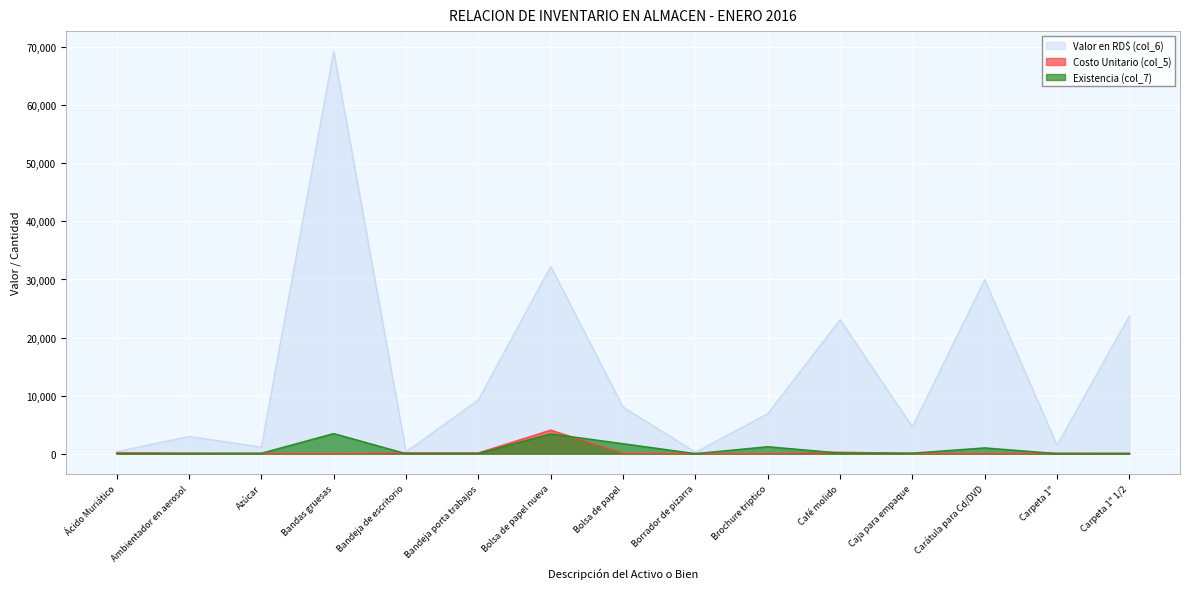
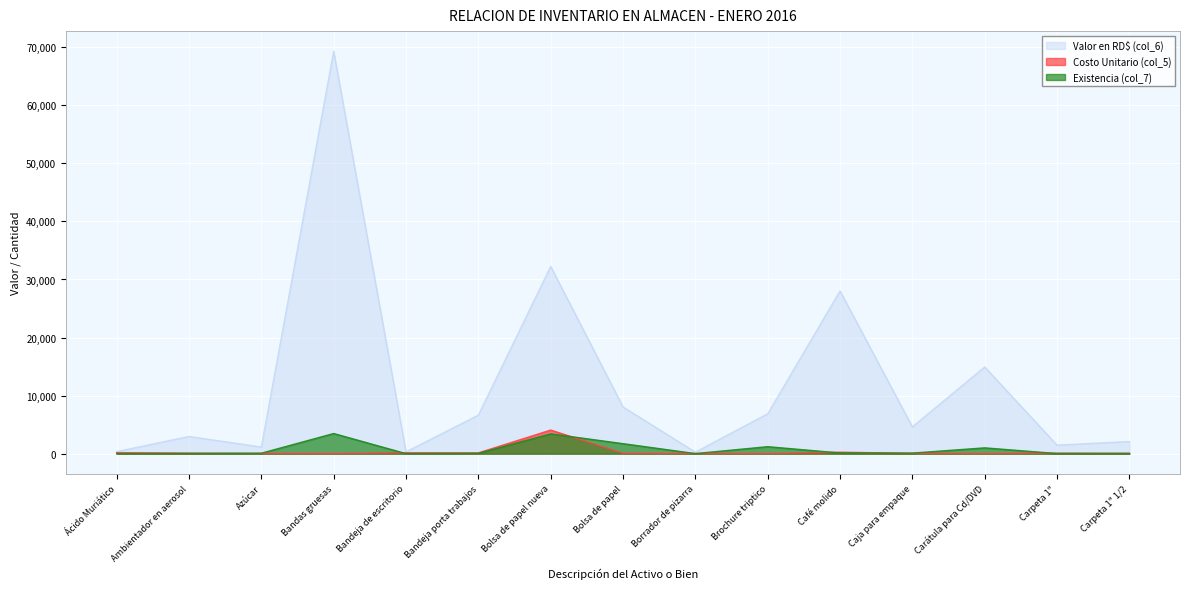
Valor en RD$ (col_6), Bandeja porta trabajos: 9,000 -> 7,000
Valor en RD$ (col_6), Café molido: 23,000 -> 28,000
Valor en RD$ (col_6), Carátula para Cd/DVD: 30,000 -> 15,000
Valor en RD$ (col_6), Carpeta 1" 1/2: 24,000 -> 2,000
